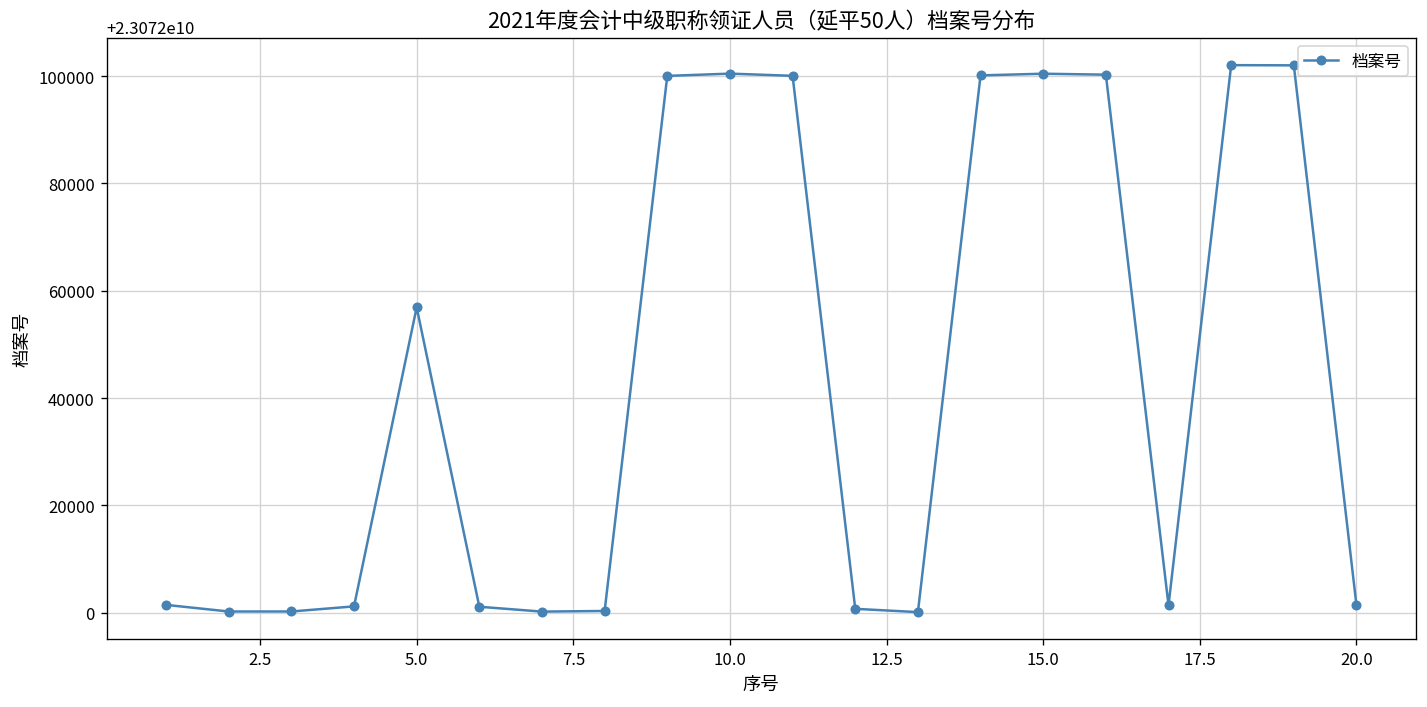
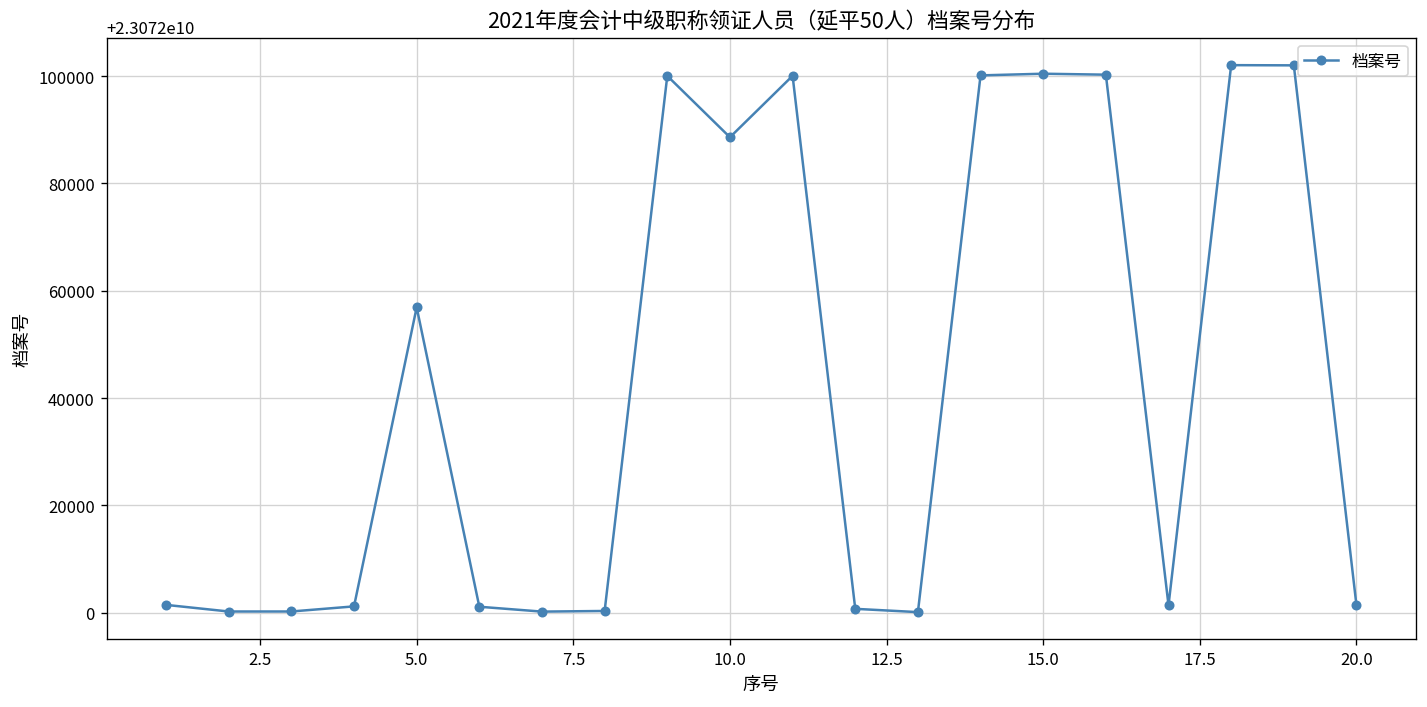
10.0: 23072100000 -> 23072089000
